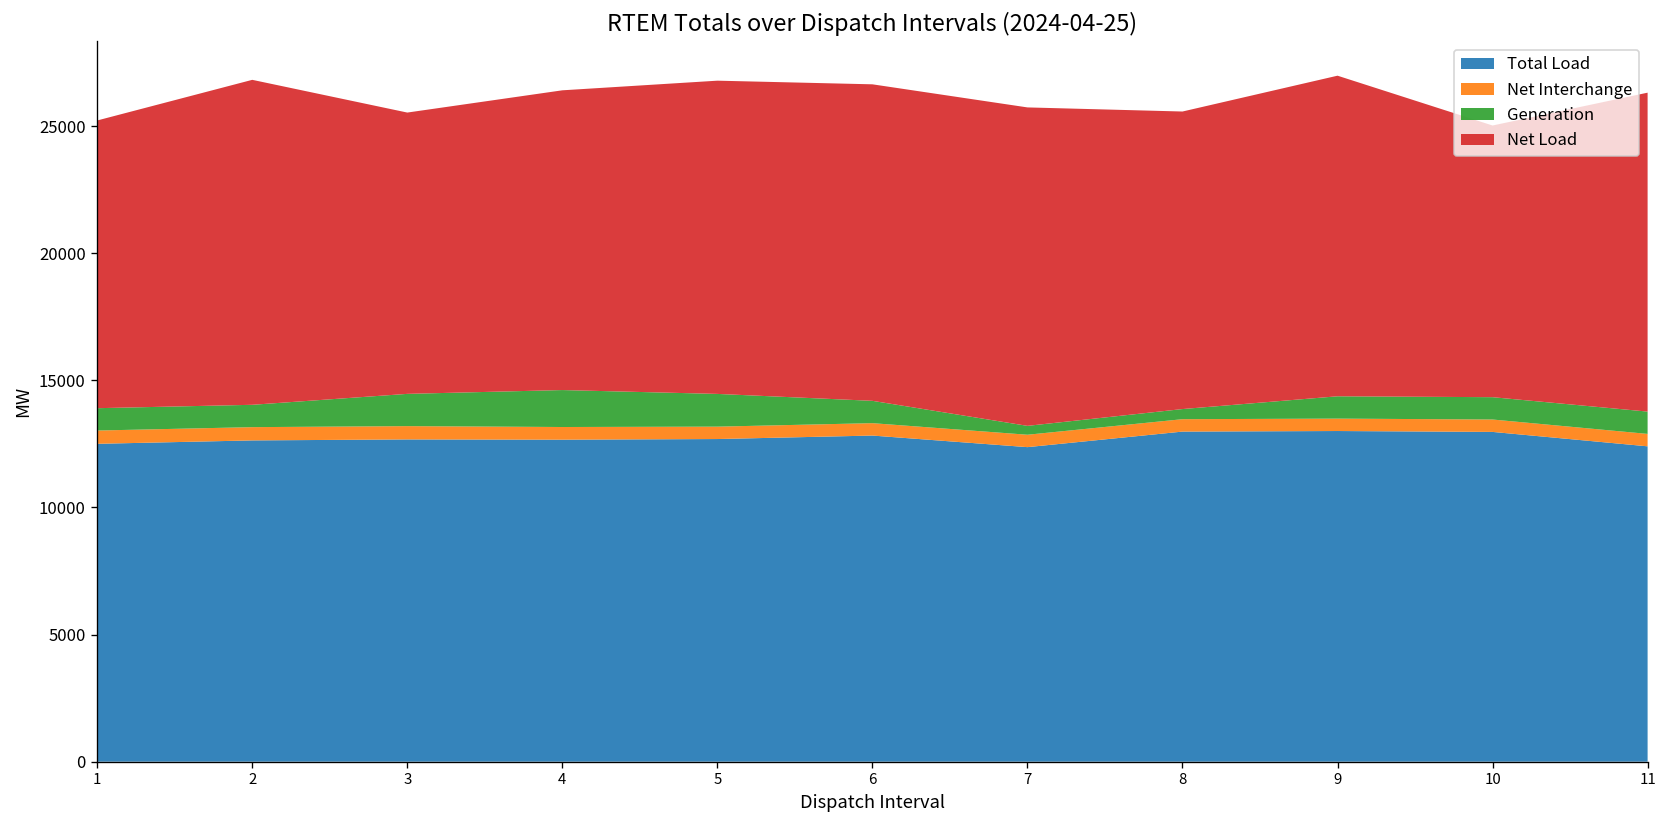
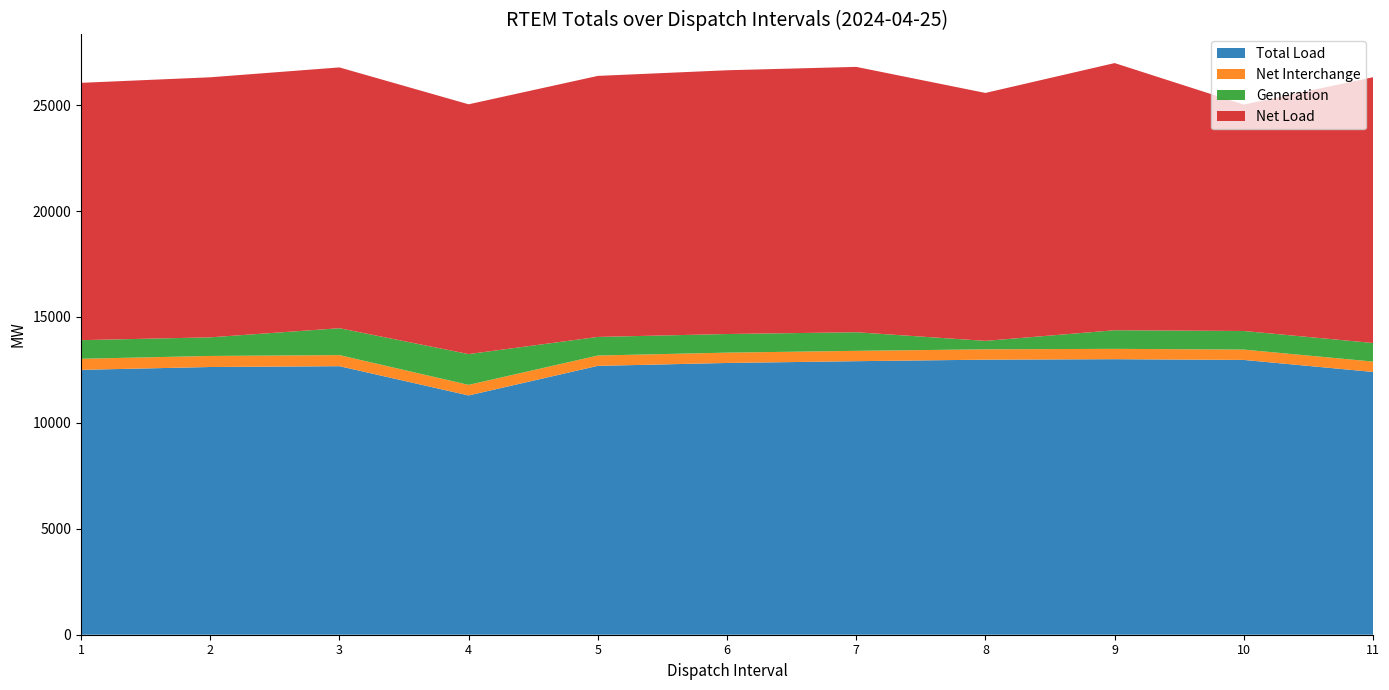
Net Load, 1: 11300 -> 12100
Net Load, 2: 12800 -> 12300
Net Load, 3: 11100 -> 12300
Total Load, 4: 12700 -> 11300
Generation, 5: 1300 -> 900
Total Load, 7: 12400 -> 12900
Generation, 7: 300 -> 900
